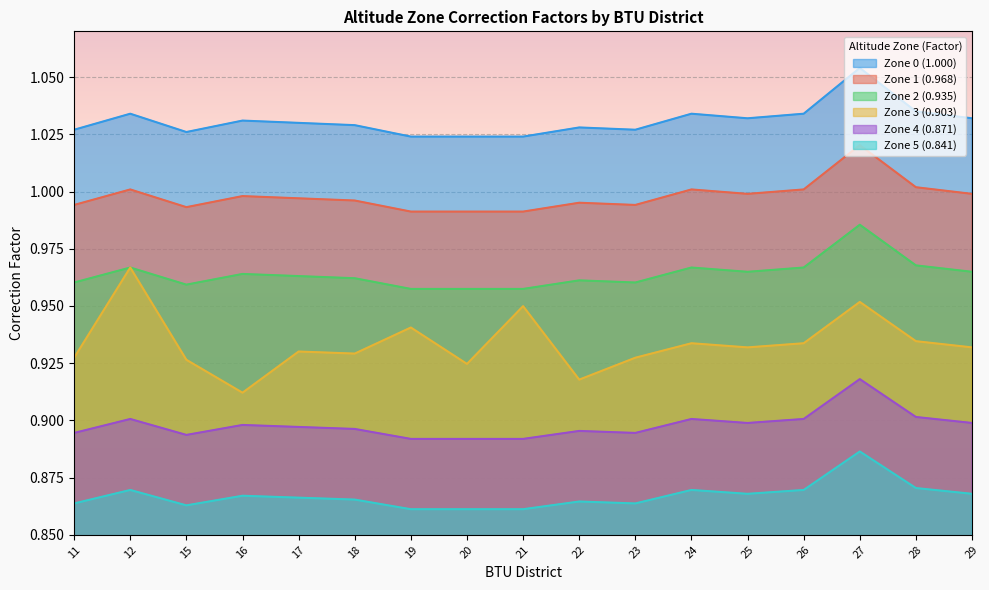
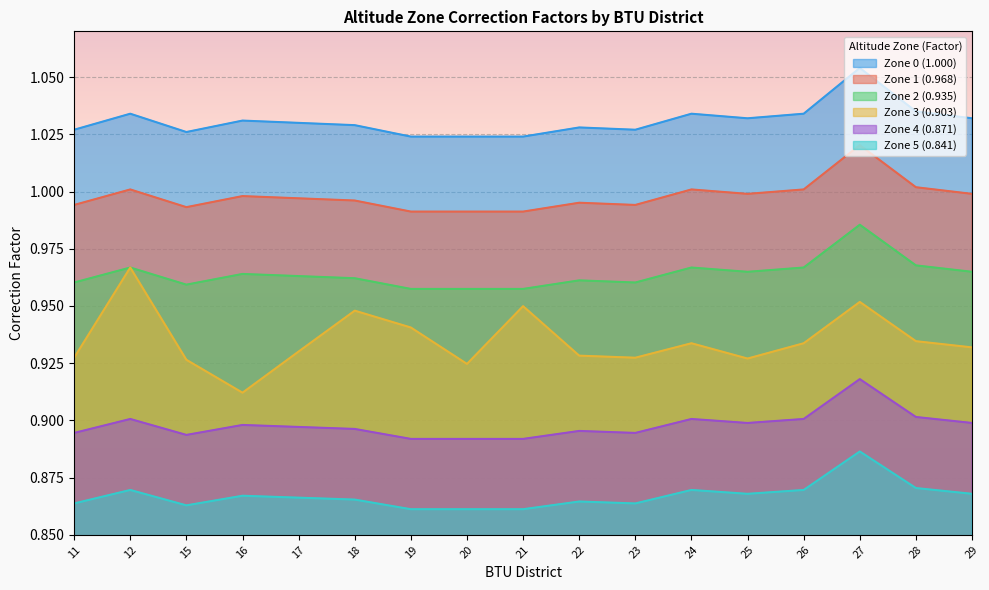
Zone 3 (0.903), 18: 0.929 -> 0.948
Zone 3 (0.903), 22: 0.918 -> 0.928
Zone 3 (0.903), 25: 0.932 -> 0.927
